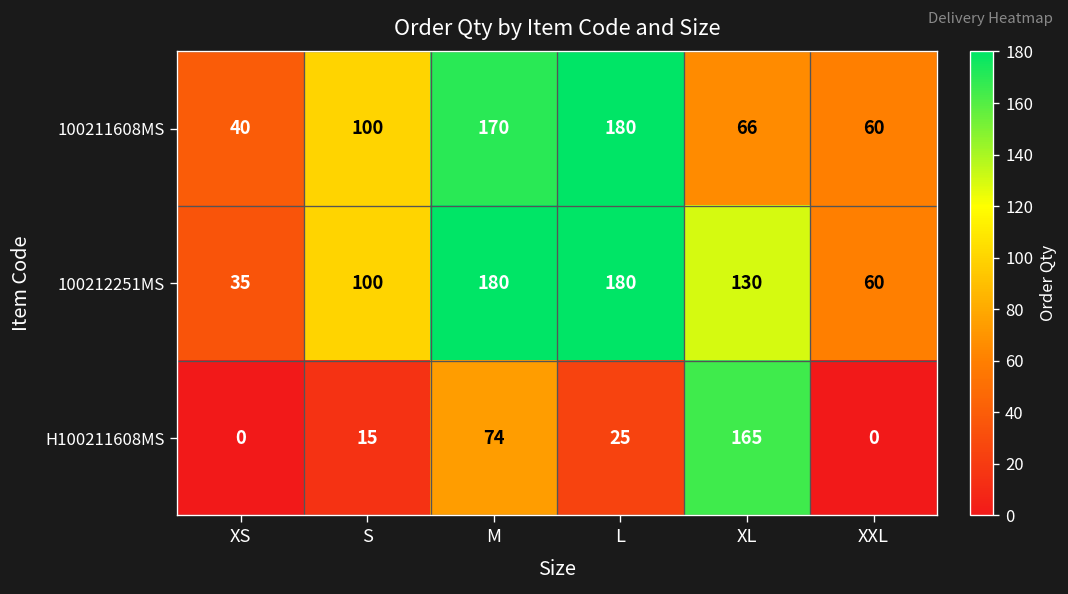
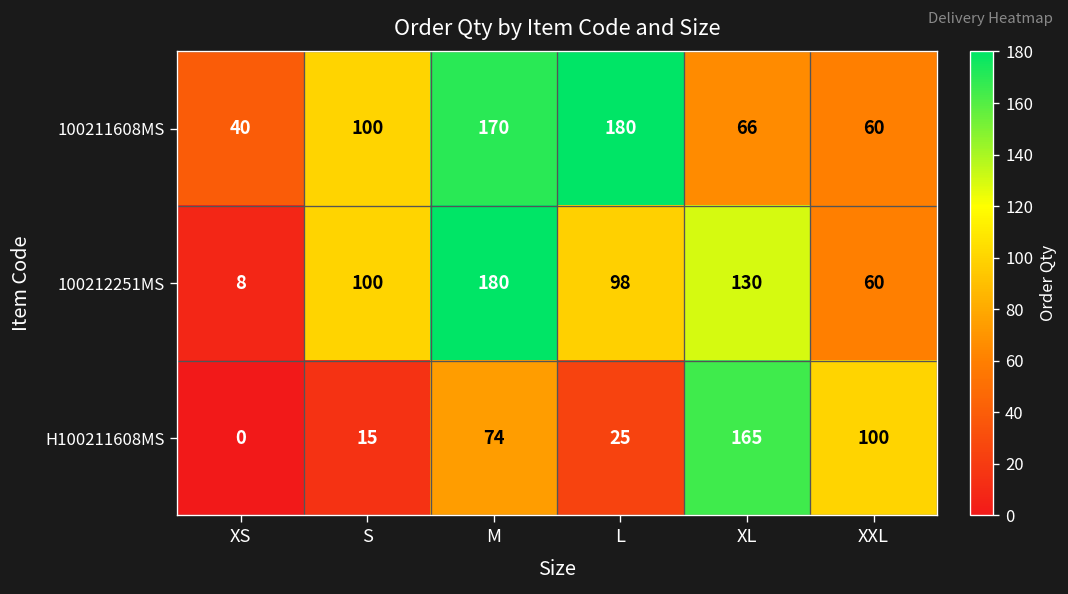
100212251MS, XS: 35 -> 8
100212251MS, L: 180 -> 98
H100211608MS, XXL: 0 -> 100
